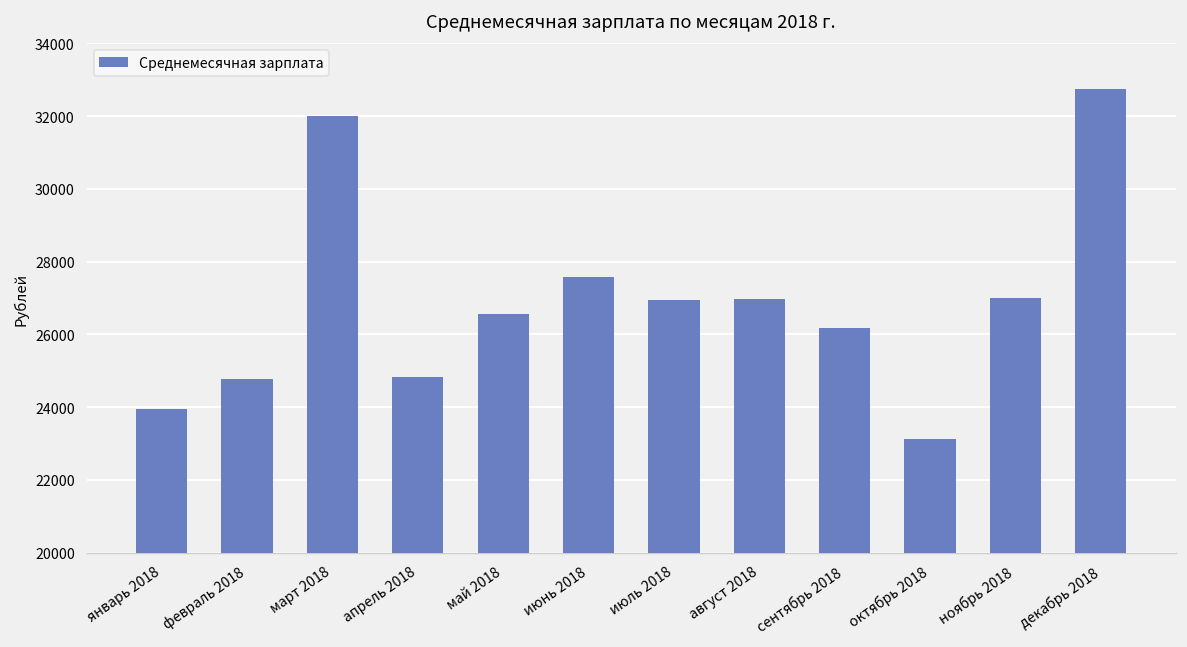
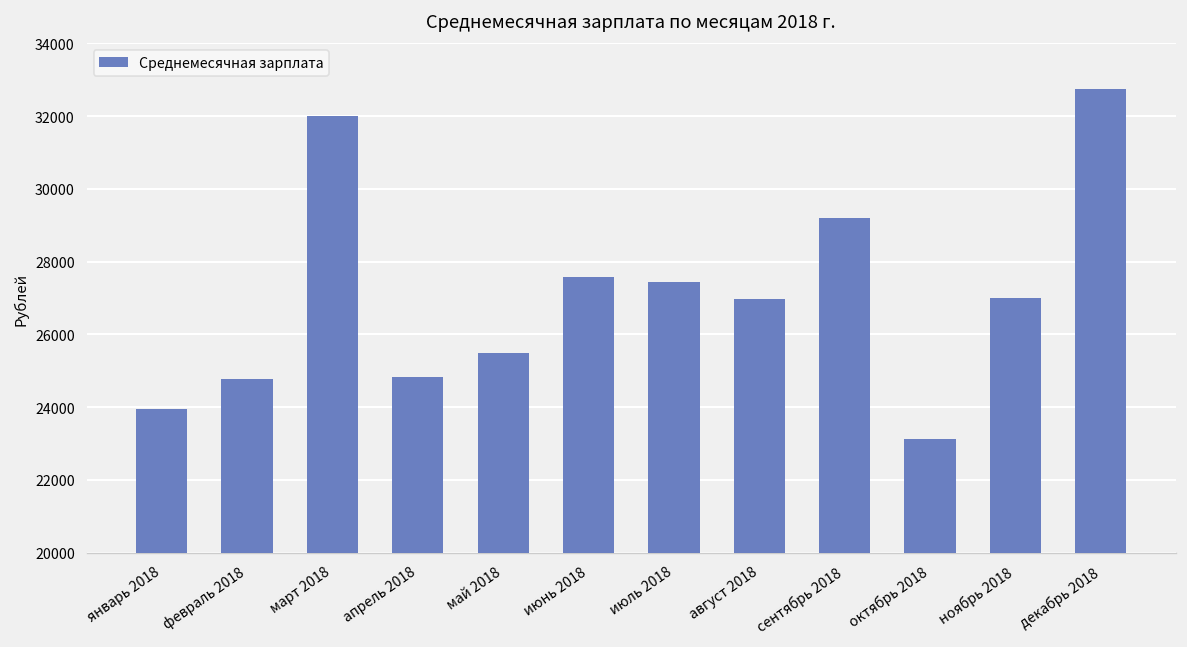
май 2018: 26600 -> 25500
июль 2018: 26900 -> 27400
сентябрь 2018: 26200 -> 29200
